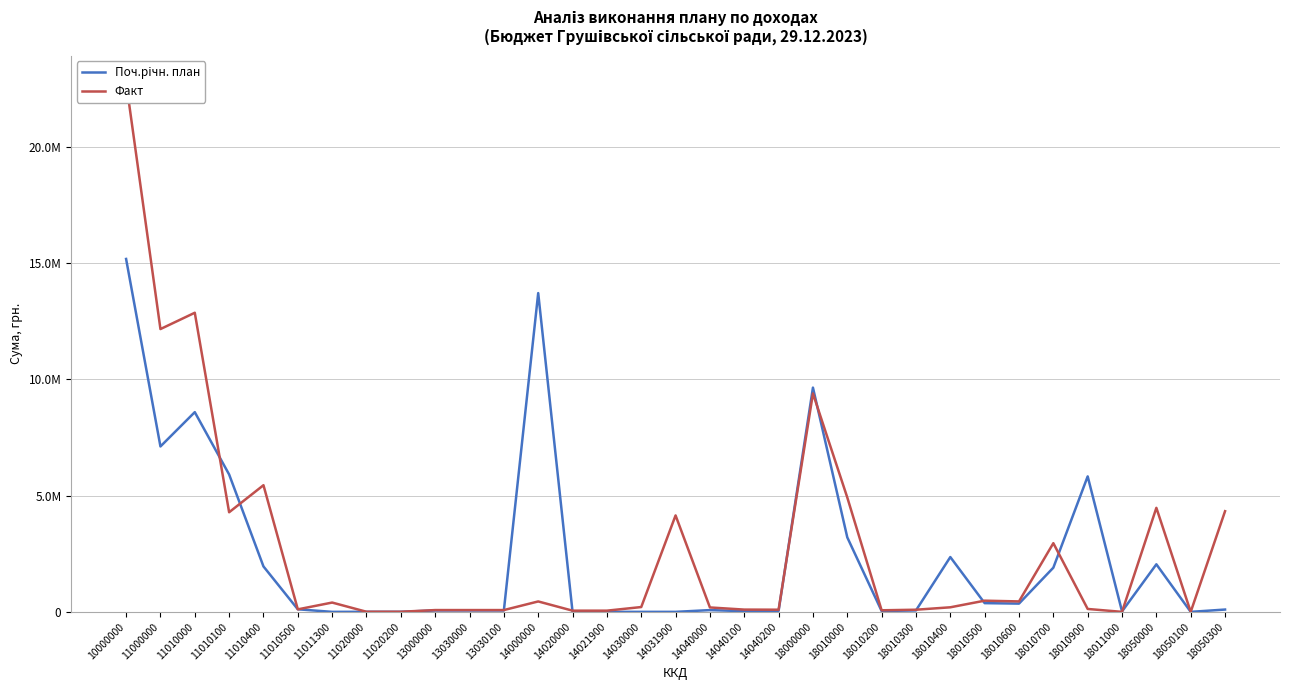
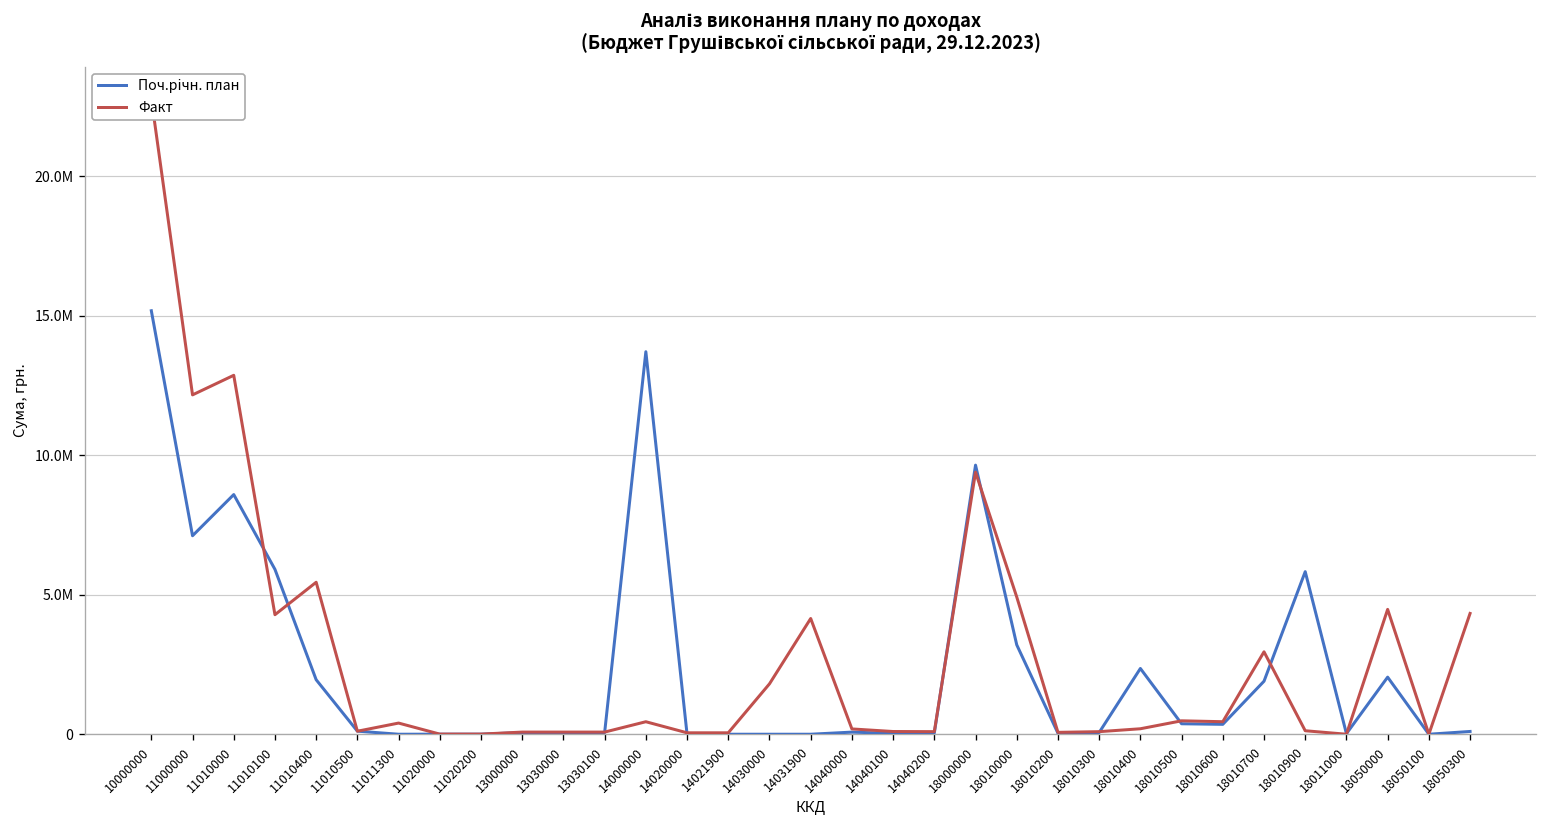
Факт, 14030000: 200000 -> 1800000
